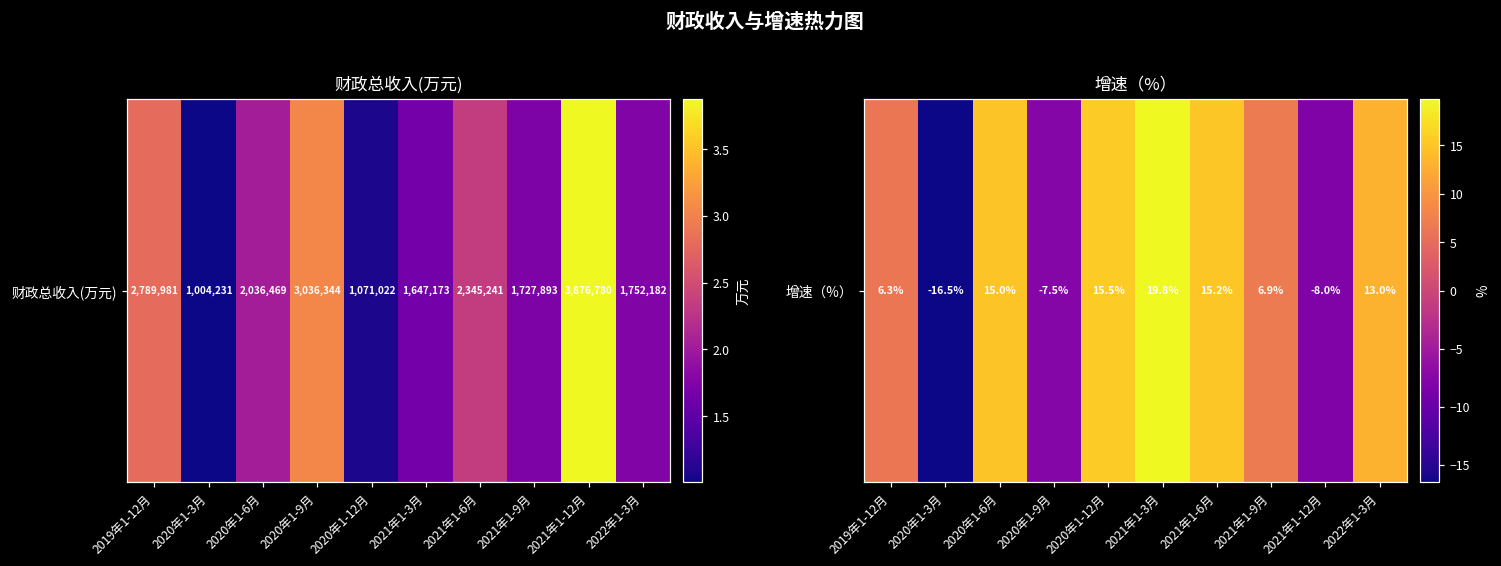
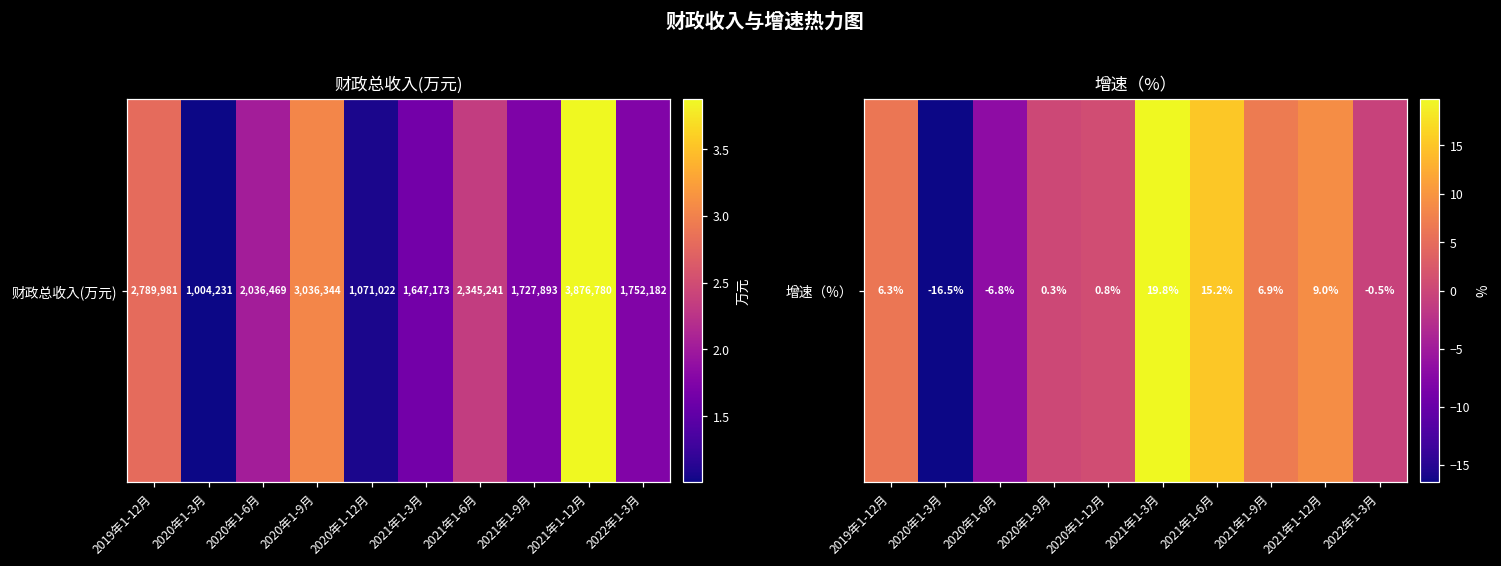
增速（%）, 增速（%）, 2020年1-6月: 15.0% -> -6.8%
增速（%）, 增速（%）, 2020年1-9月: -7.5% -> 0.3%
增速（%）, 增速（%）, 2020年1-12月: 15.5% -> 0.8%
增速（%）, 增速（%）, 2021年1-12月: -8.0% -> 9.0%
增速（%）, 增速（%）, 2022年1-3月: 13.0% -> -0.5%
